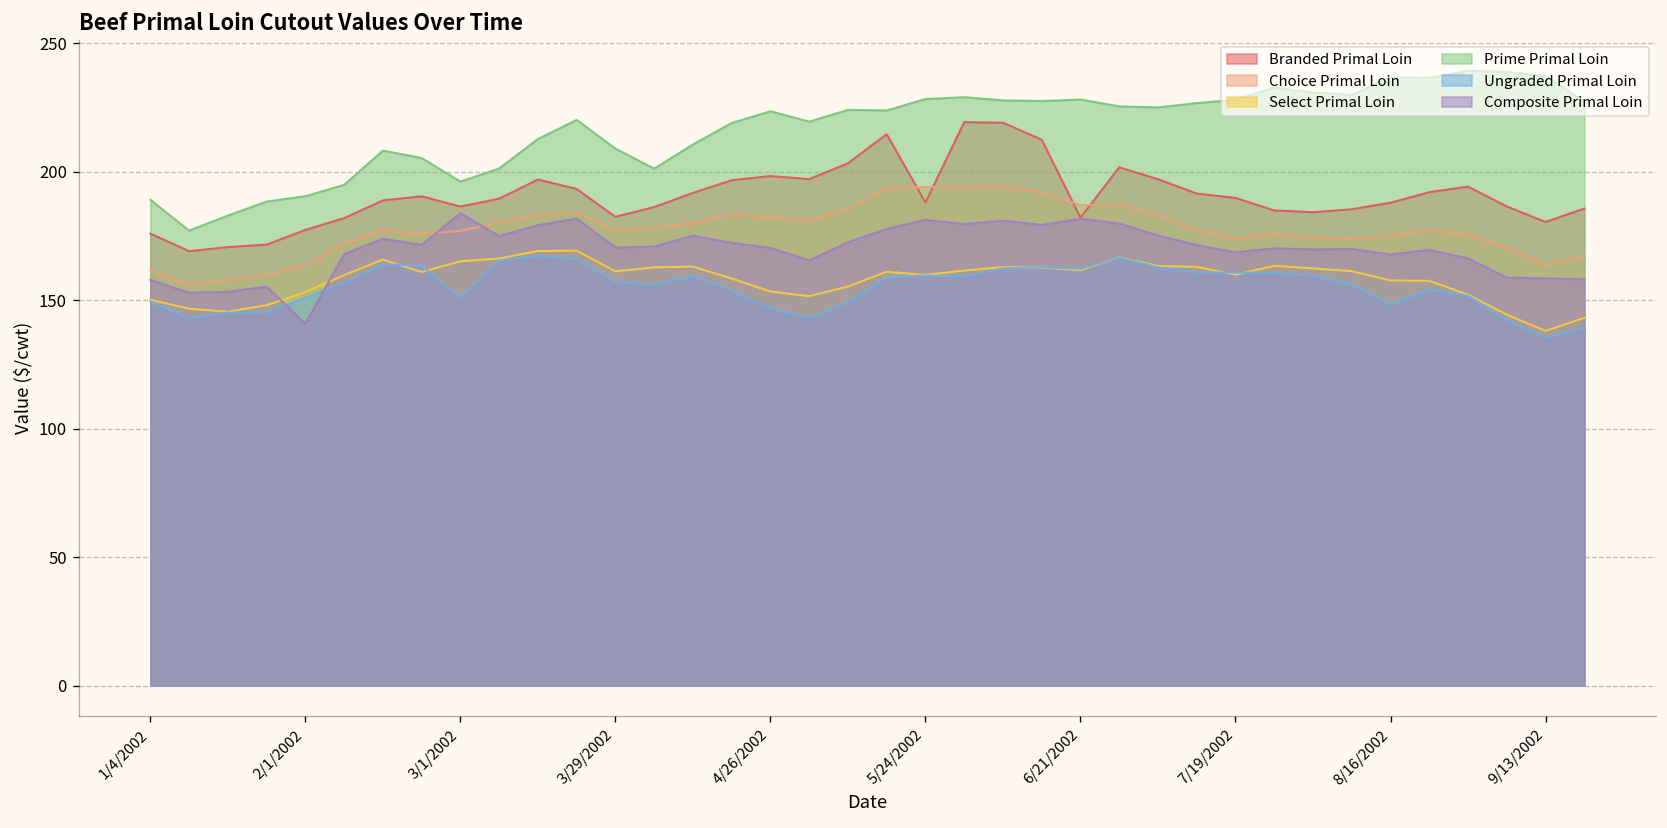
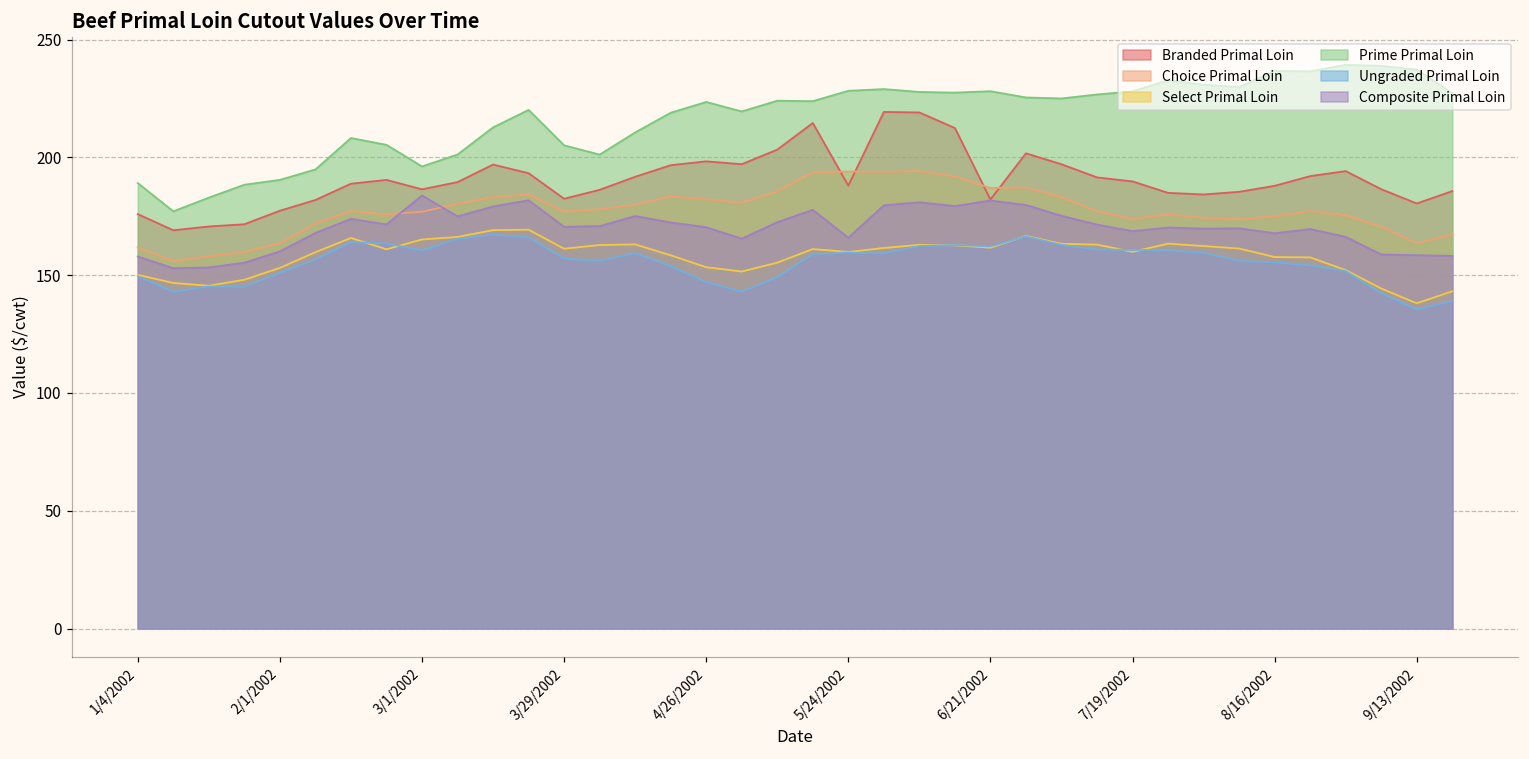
Composite Primal Loin, 2/1/2002: 141 -> 160
Ungraded Primal Loin, 3/1/2002: 151 -> 160
Prime Primal Loin, 3/29/2002: 209 -> 205
Composite Primal Loin, 5/24/2002: 181 -> 166
Ungraded Primal Loin, 8/16/2002: 148 -> 155
